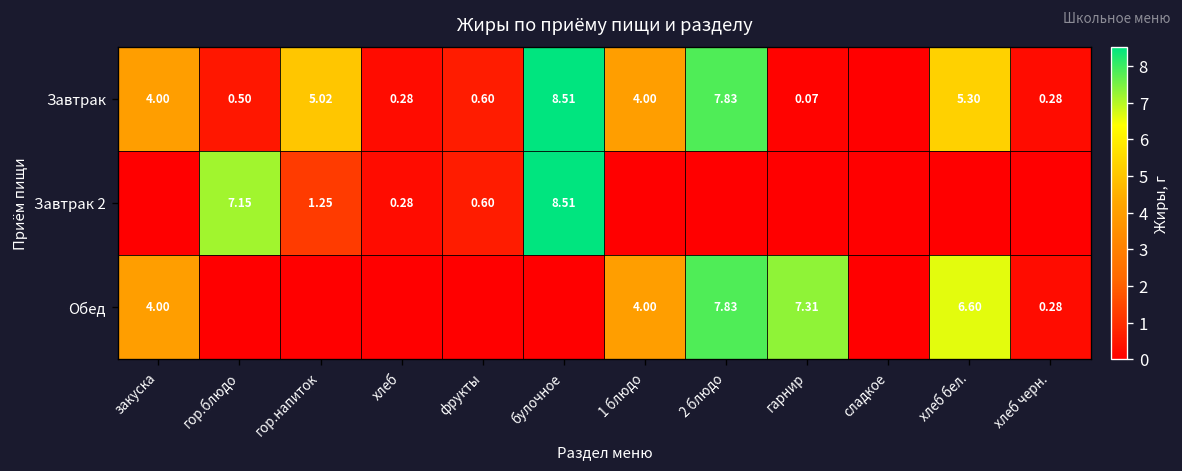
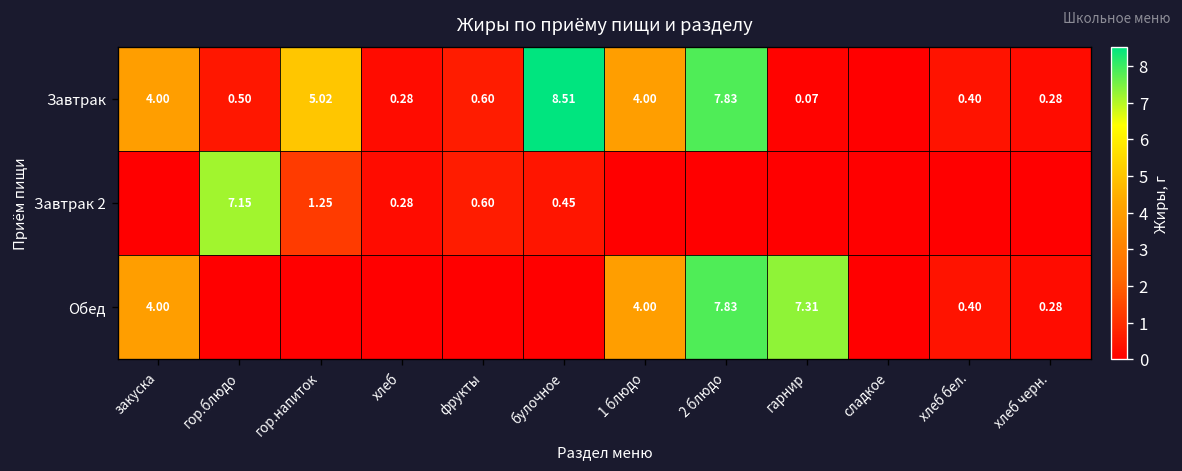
Завтрак, хлеб бел.: 5.30 -> 0.40
Завтрак 2, булочное: 8.51 -> 0.45
Обед, хлеб бел.: 6.60 -> 0.40
